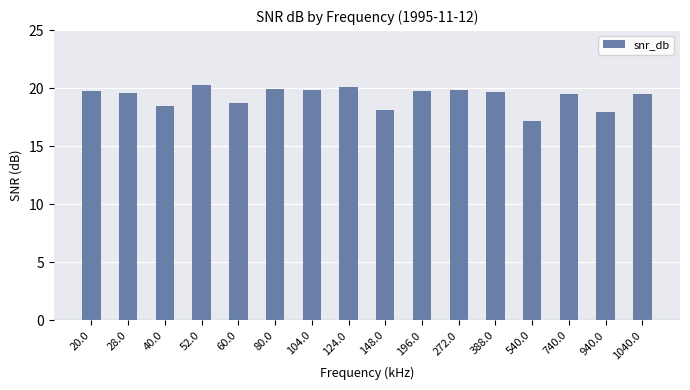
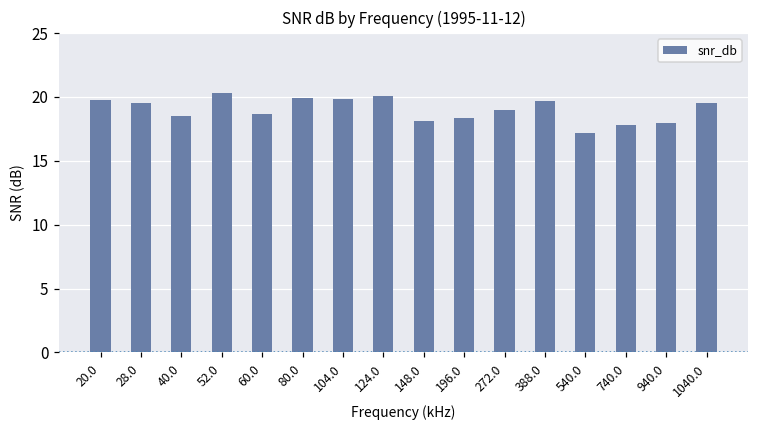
196.0: 19.7 -> 18.4
272.0: 19.9 -> 19.0
740.0: 19.5 -> 17.8
